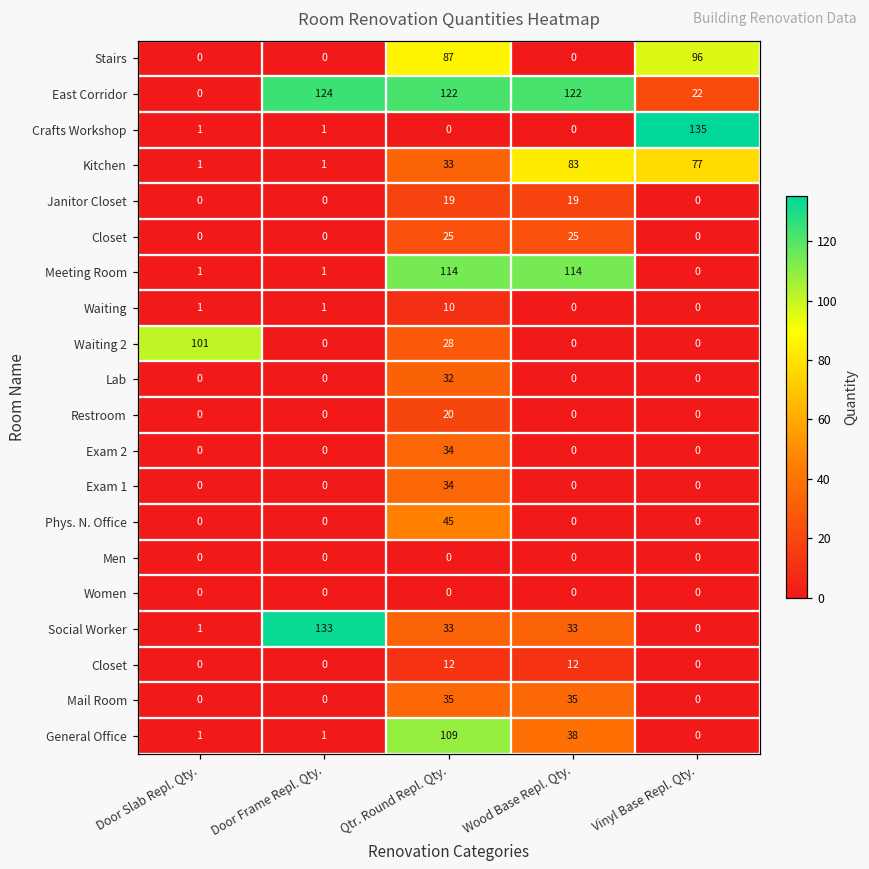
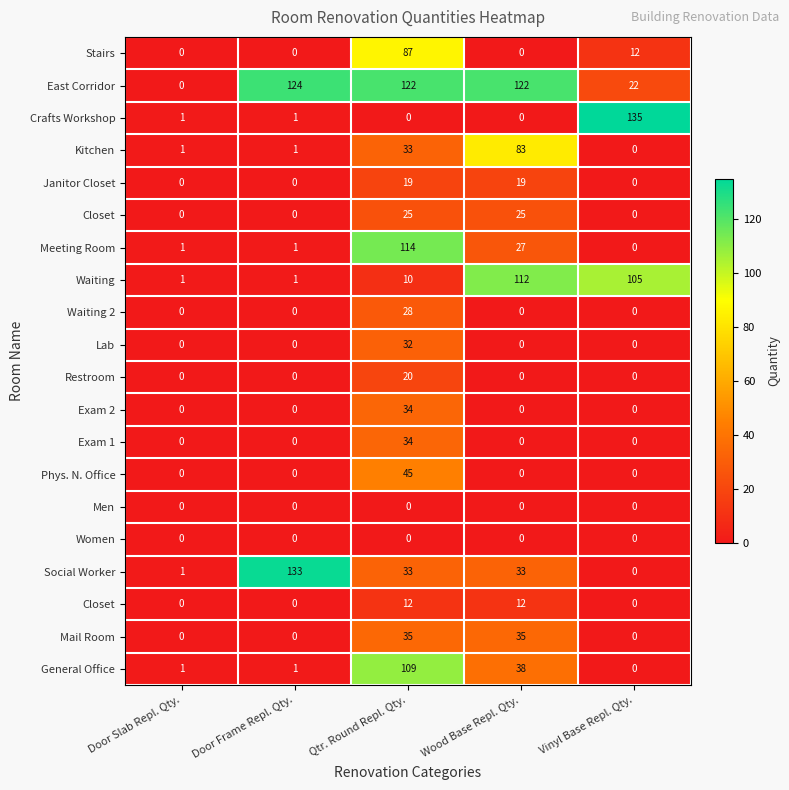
Stairs, Vinyl Base Repl. Qty.: 96 -> 12
Kitchen, Vinyl Base Repl. Qty.: 77 -> 0
Meeting Room, Wood Base Repl. Qty.: 114 -> 27
Waiting, Wood Base Repl. Qty.: 0 -> 112
Waiting, Vinyl Base Repl. Qty.: 0 -> 105
Waiting 2, Door Slab Repl. Qty.: 101 -> 0
